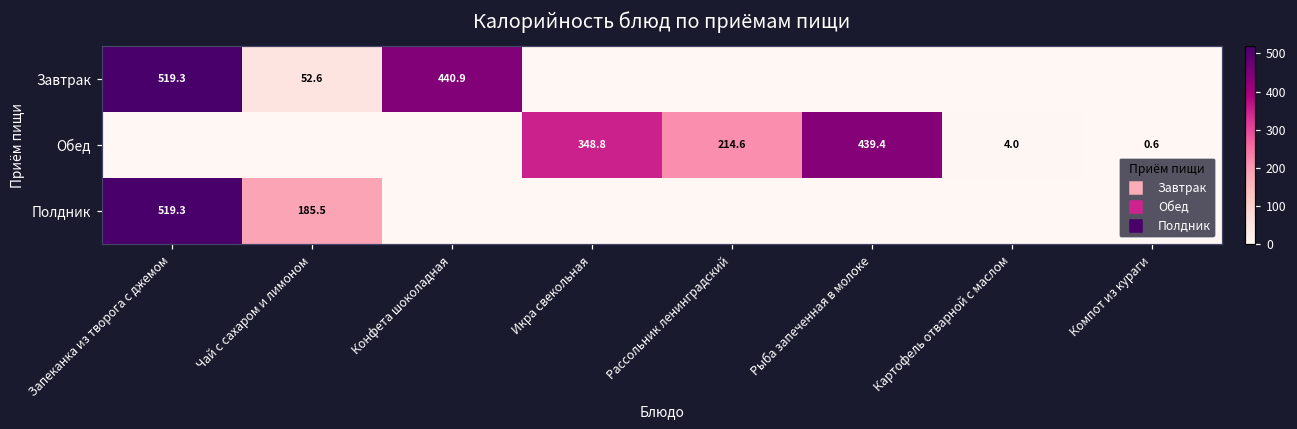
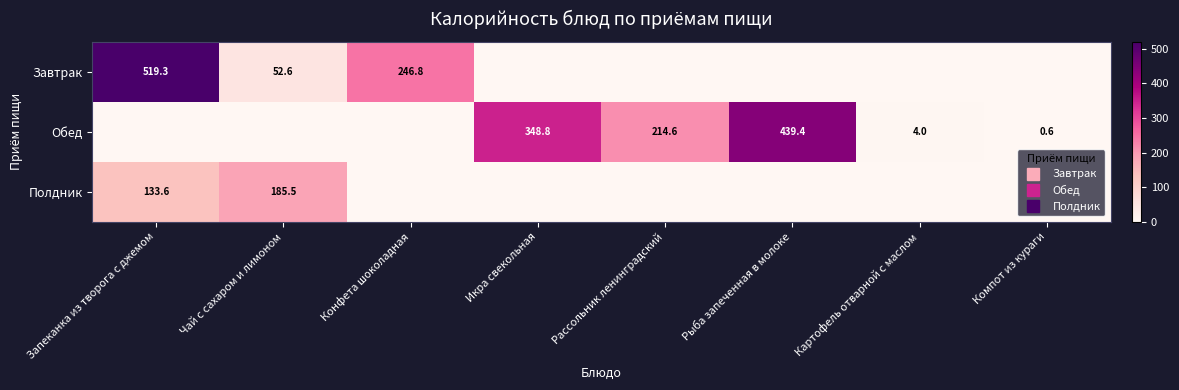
Завтрак, Конфета шоколадная: 440.9 -> 246.8
Полдник, Запеканка из творога с джемом: 519.3 -> 133.6
